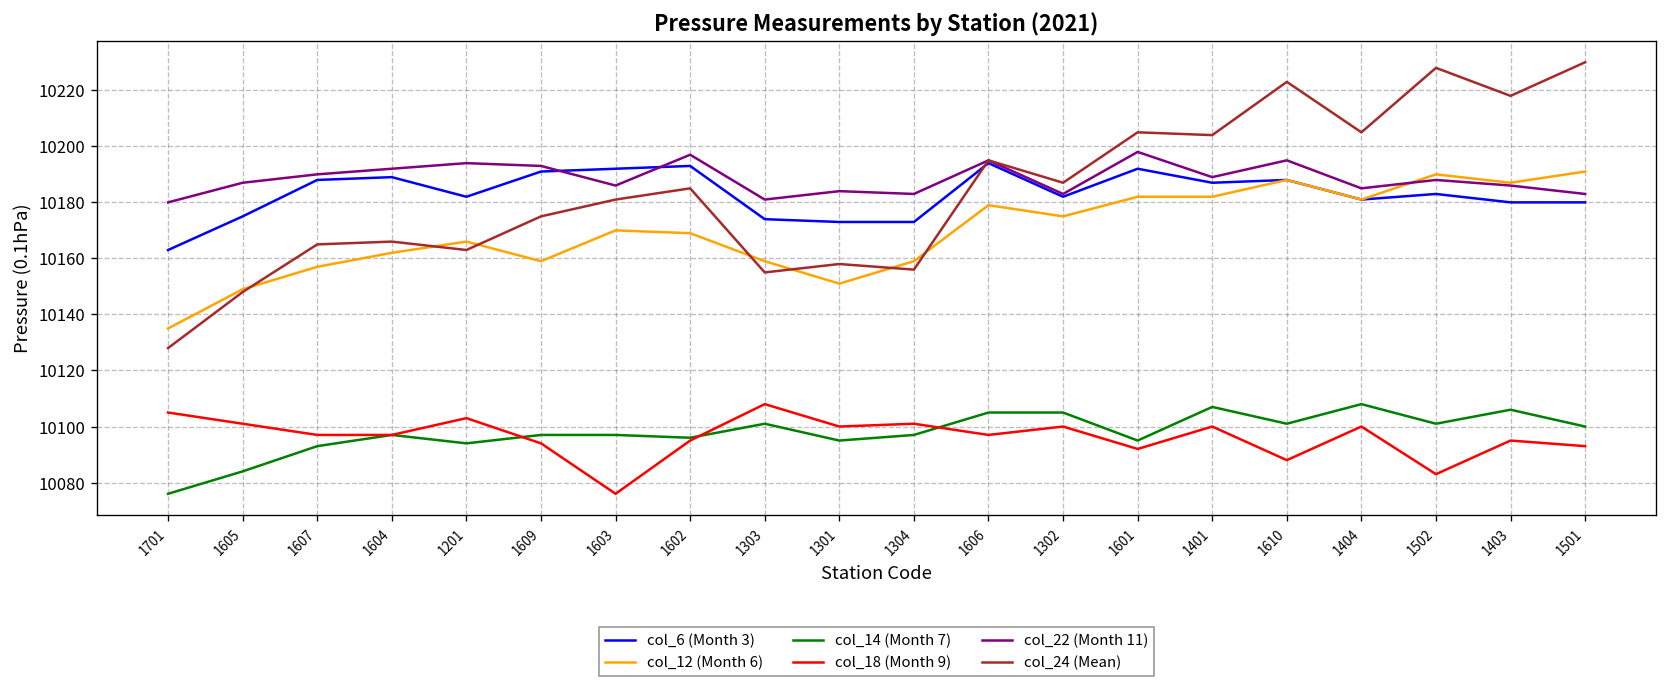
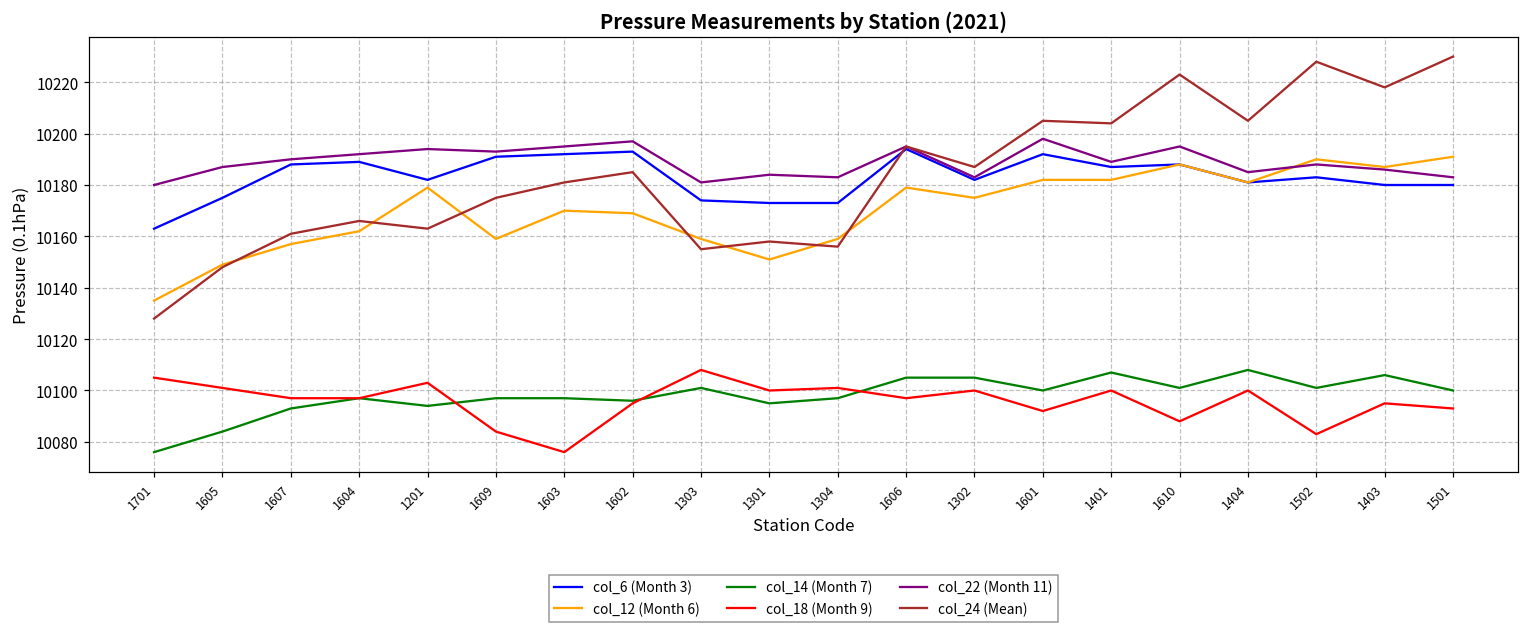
col_24 (Mean), 1607: 10165 -> 10161
col_12 (Month 6), 1201: 10166 -> 10179
col_18 (Month 9), 1609: 10094 -> 10084
col_22 (Month 11), 1603: 10186 -> 10195
col_14 (Month 7), 1601: 10095 -> 10100
